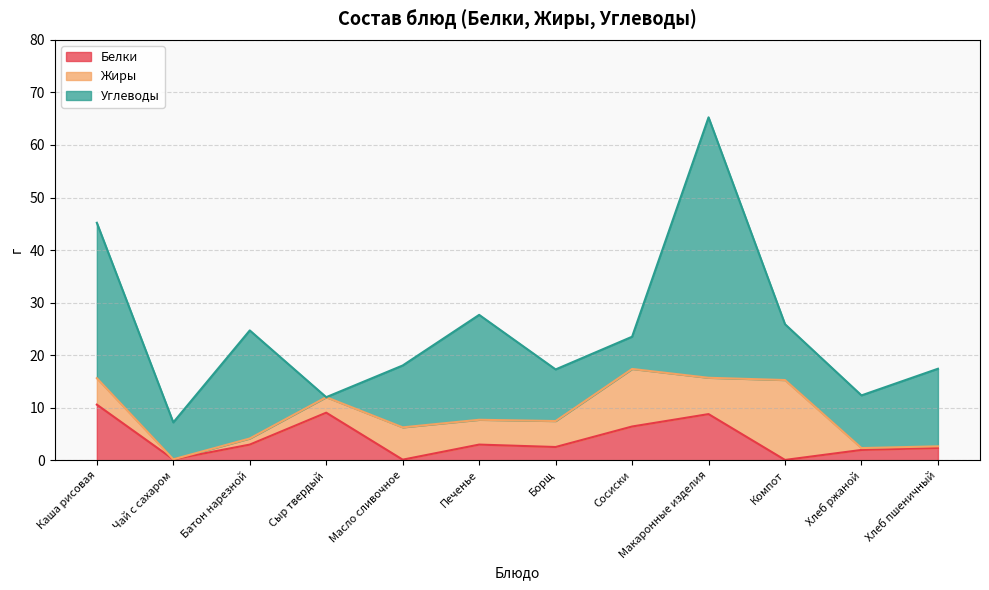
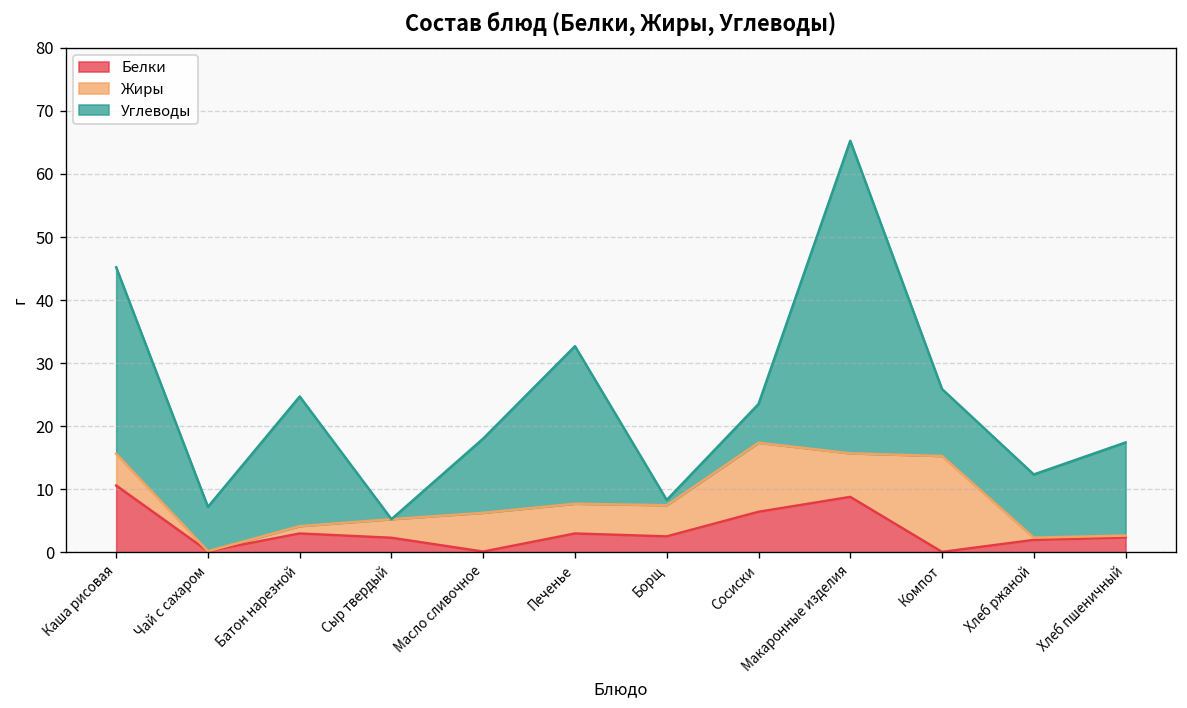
Белки, Сыр твердый: 9 -> 2
Углеводы, Печенье: 20 -> 25
Углеводы, Борщ: 10 -> 1
